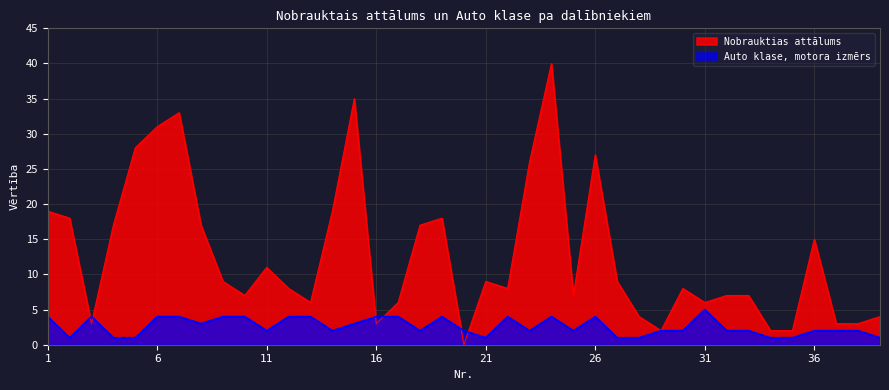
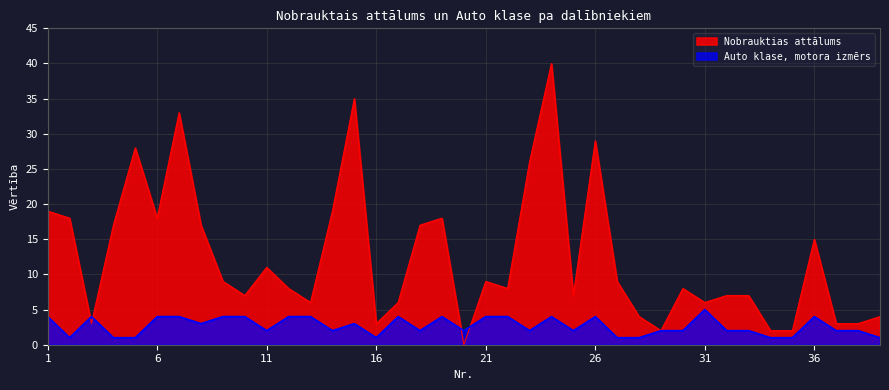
Nobrauktias attālums, 6: 31 -> 18
Auto klase, motora izmērs, 16: 4 -> 1
Auto klase, motora izmērs, 21: 1 -> 4
Nobrauktias attālums, 26: 27 -> 29
Auto klase, motora izmērs, 36: 2 -> 4
